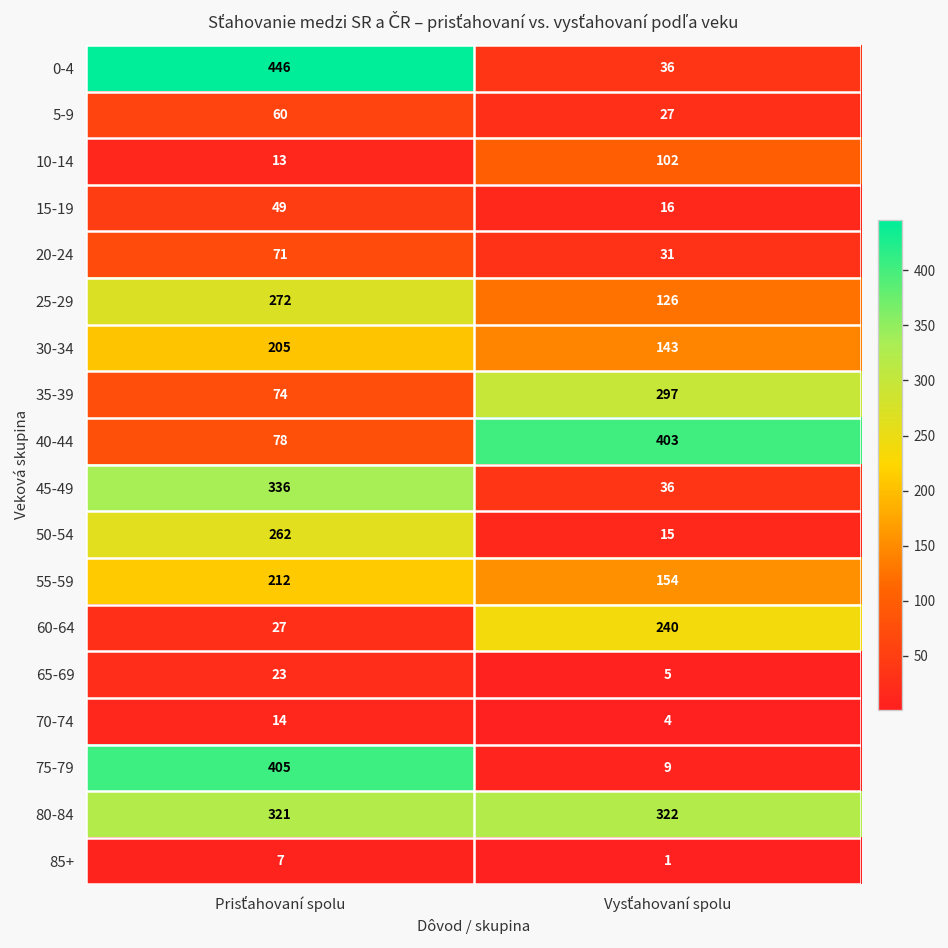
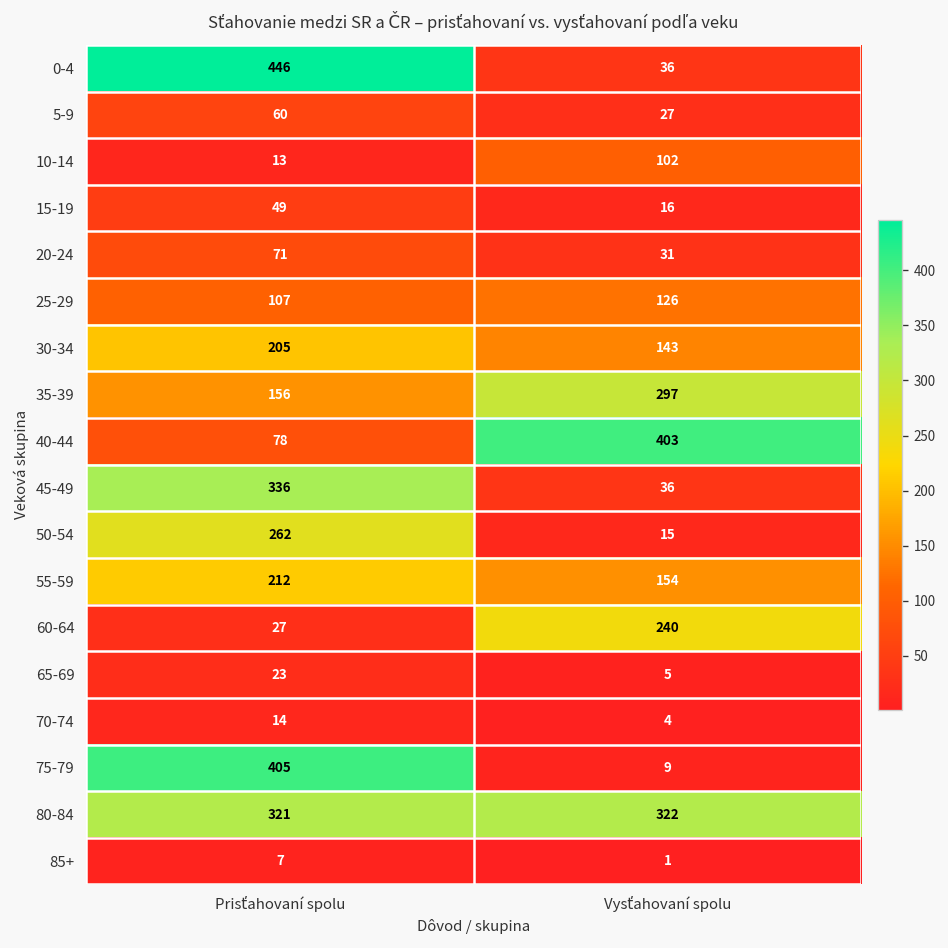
25-29, Prisťahovaní spolu: 272 -> 107
35-39, Prisťahovaní spolu: 74 -> 156
